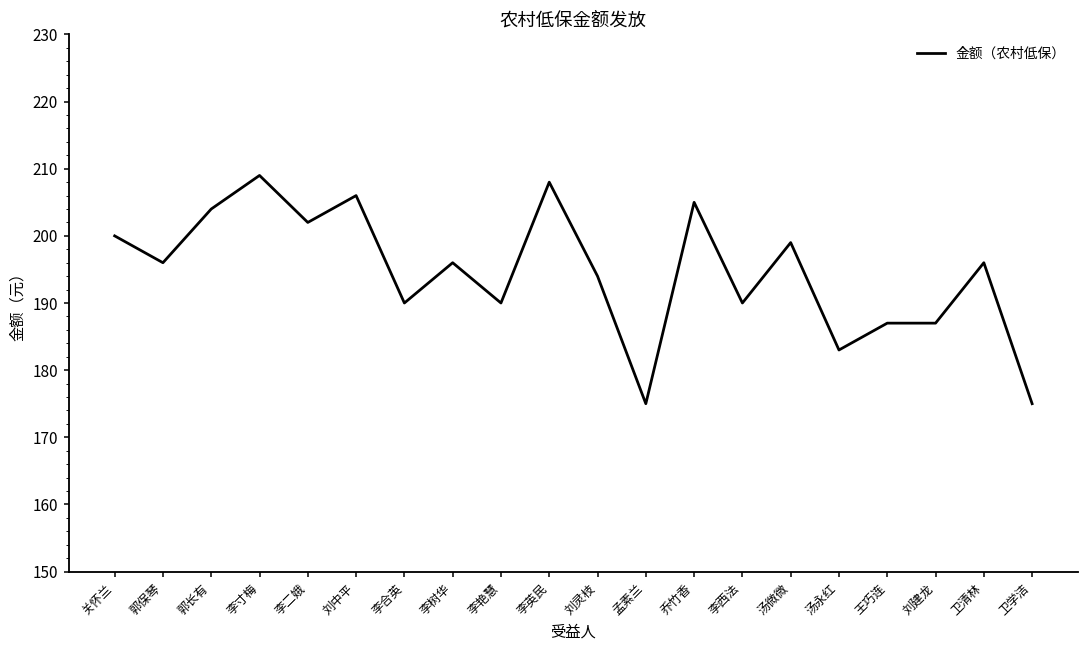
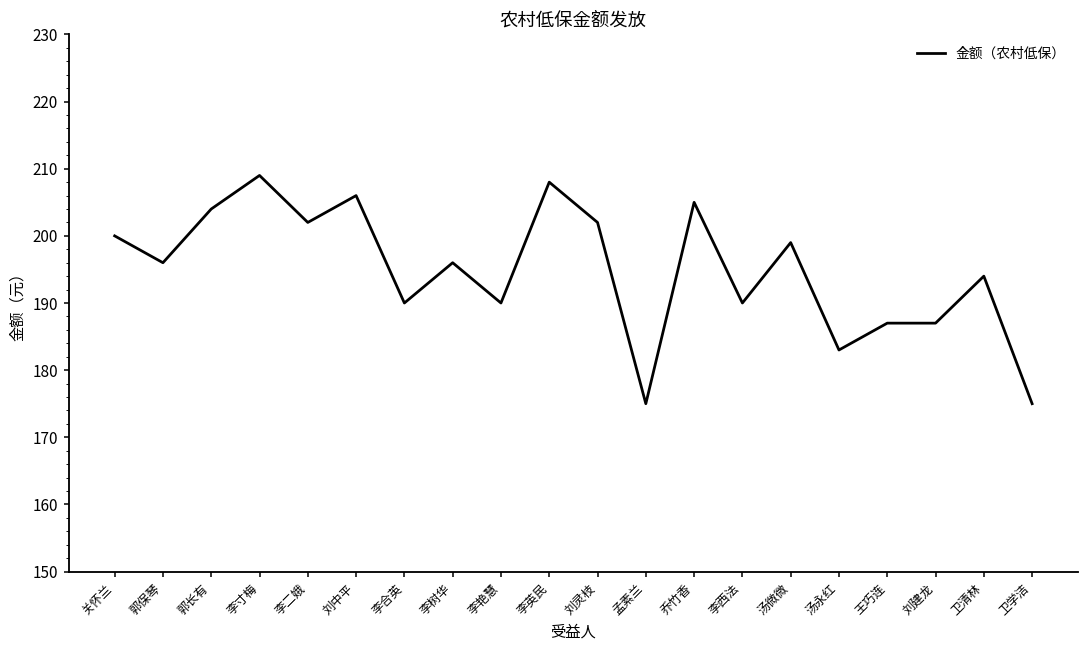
刘灵枝: 194 -> 202
卫清林: 196 -> 194
